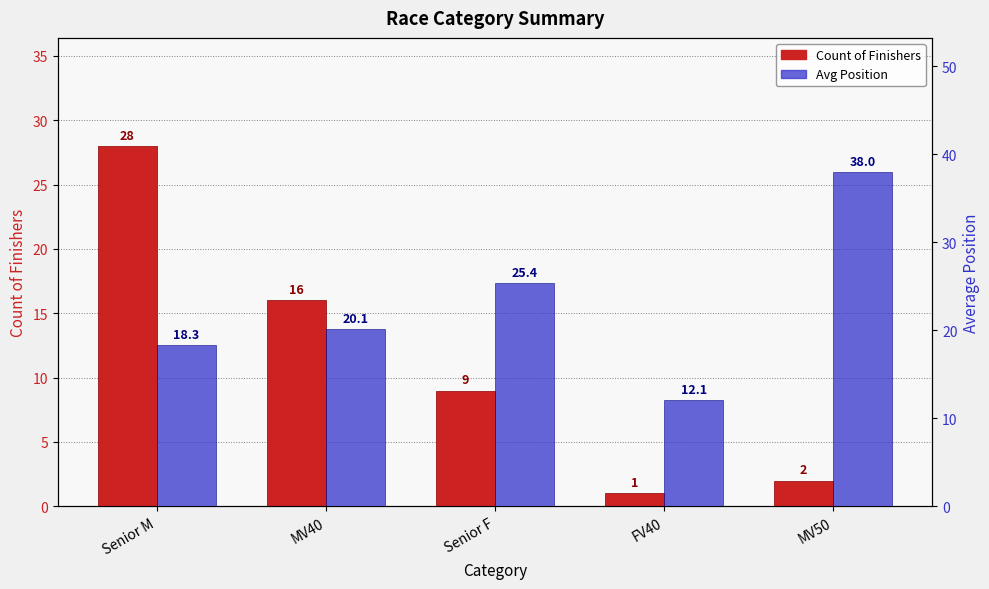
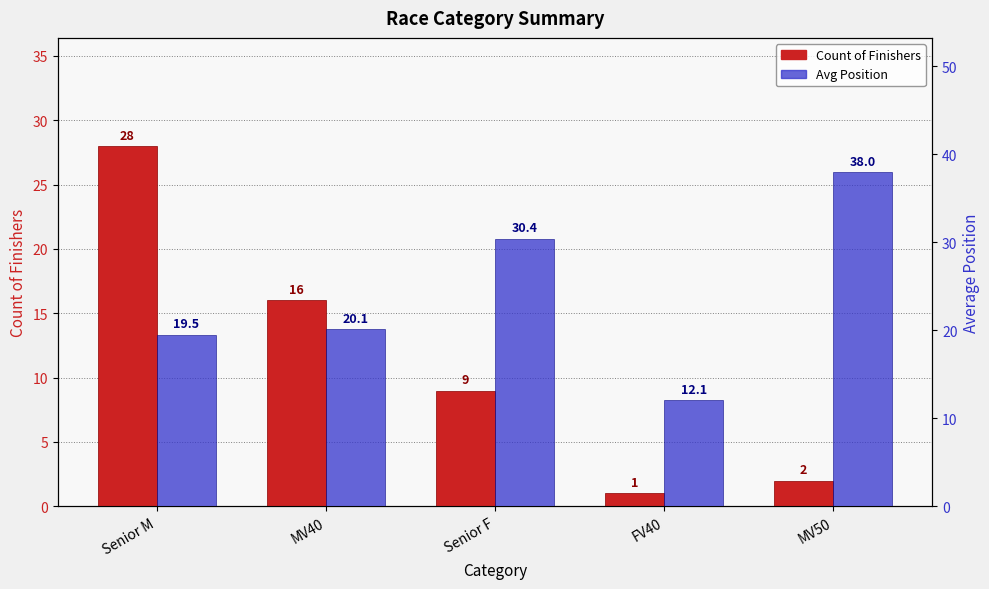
Avg Position, Senior M: 18.3 -> 19.5
Avg Position, Senior F: 25.4 -> 30.4
